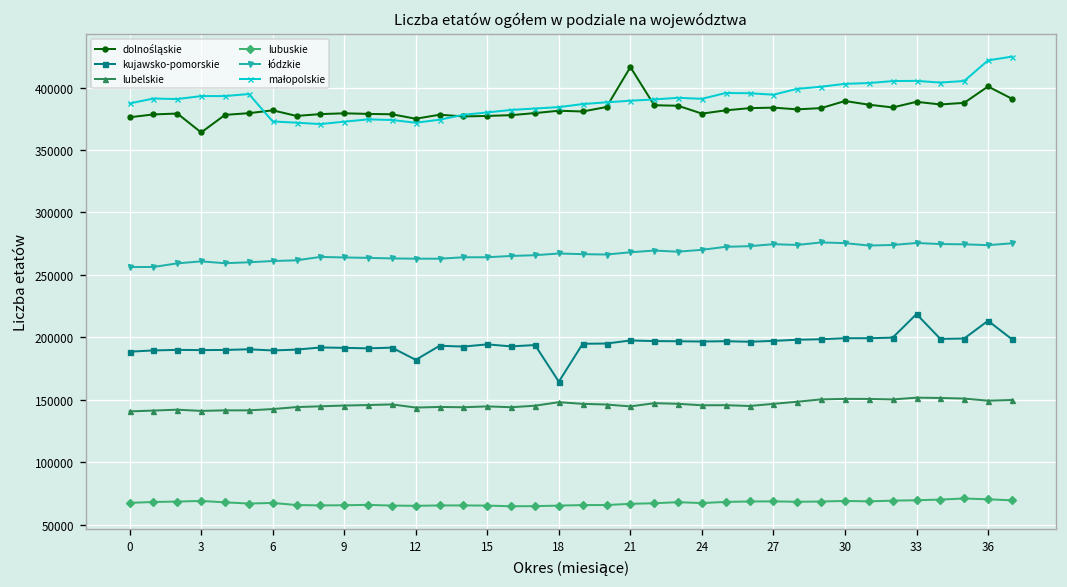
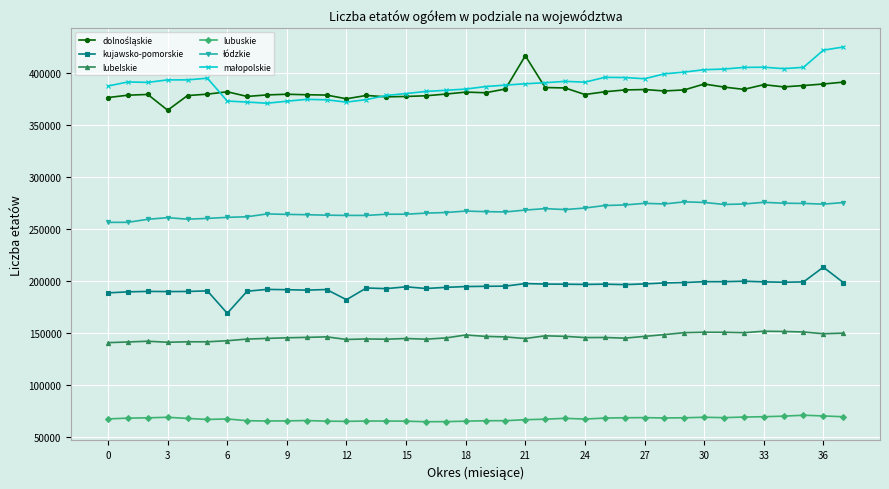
kujawsko-pomorskie, 6: 190000 -> 169000
kujawsko-pomorskie, 18: 165000 -> 195000
kujawsko-pomorskie, 33: 219000 -> 199000
dolnośląskie, 36: 401000 -> 389000
